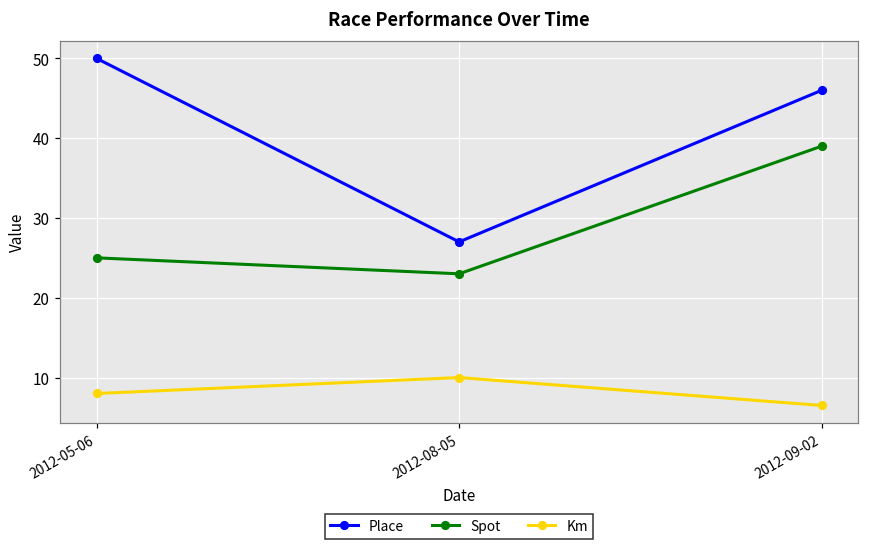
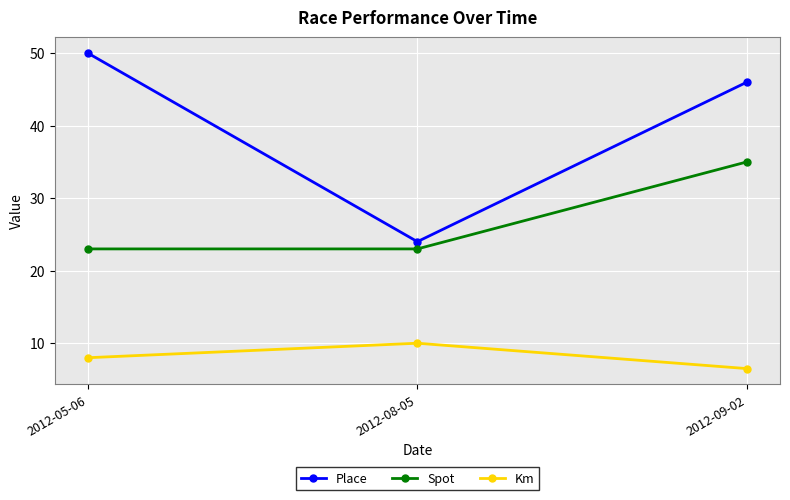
Spot, 2012-05-06: 25 -> 23
Place, 2012-08-05: 27 -> 24
Spot, 2012-09-02: 39 -> 35
